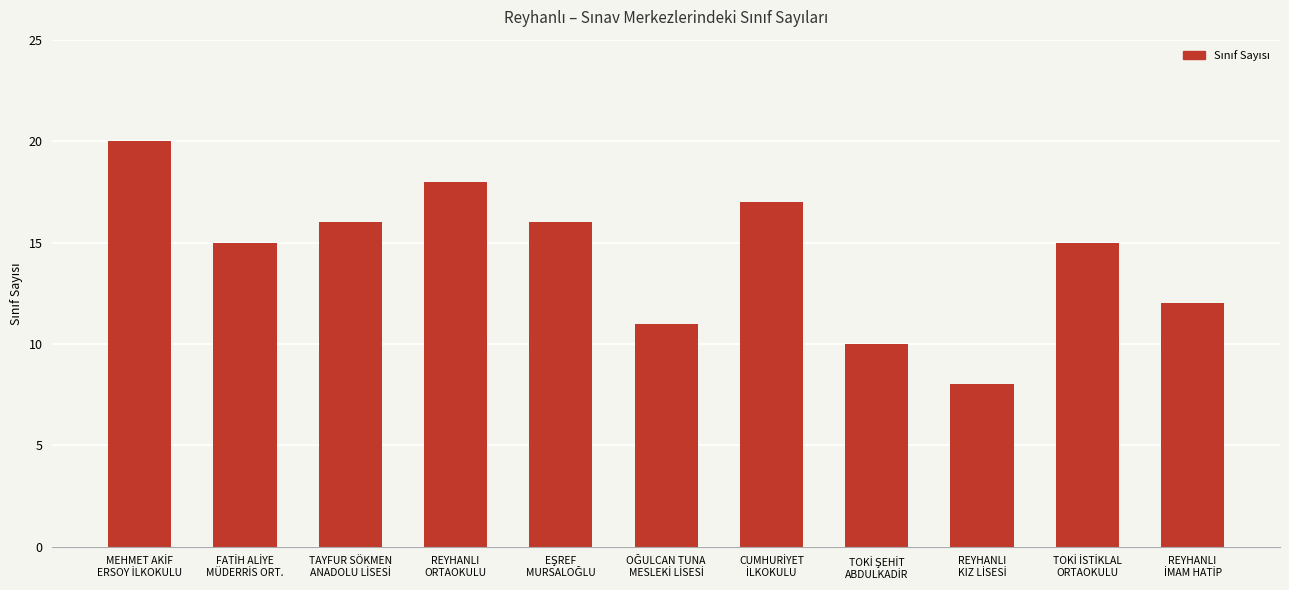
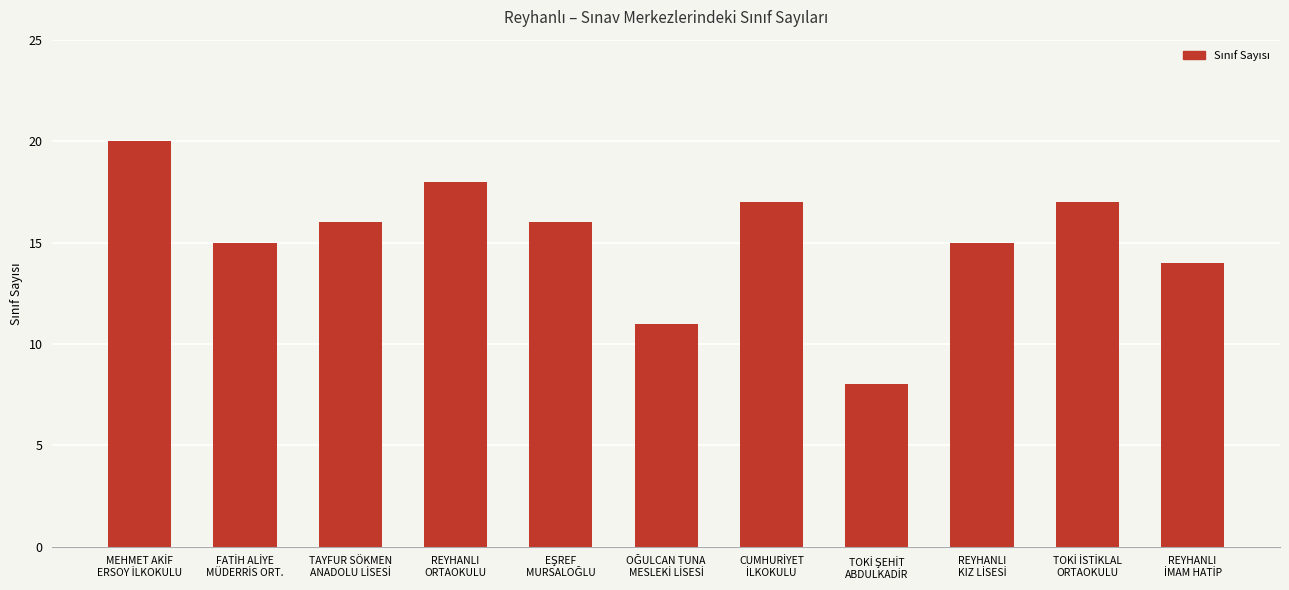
TOKİ ŞEHİT ABDULKADİR: 10 -> 8
REYHANLI KIZ LİSESİ: 8 -> 15
TOKİ İSTİKLAL ORTAOKULU: 15 -> 17
REYHANLI İMAM HATİP: 12 -> 14
